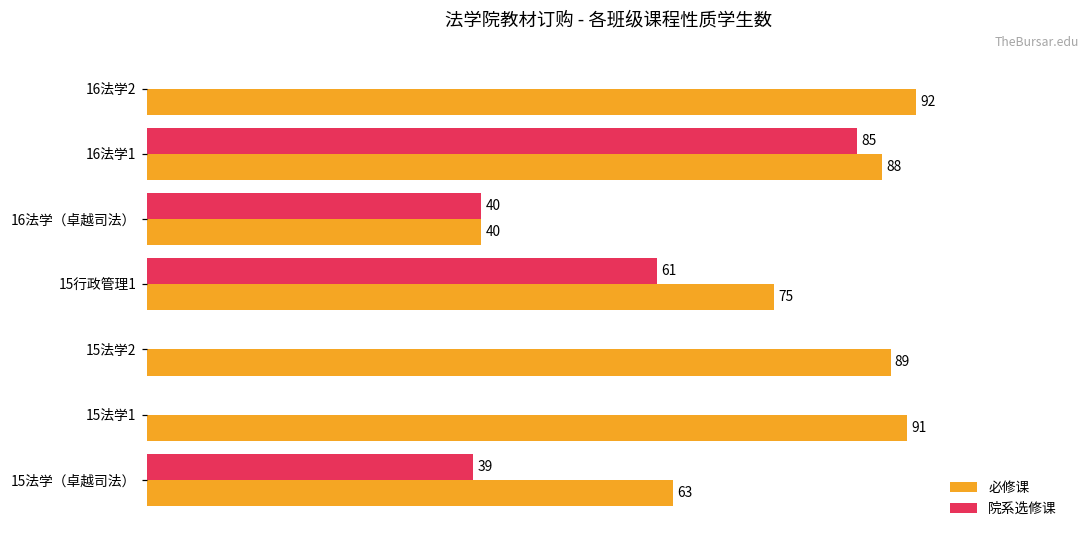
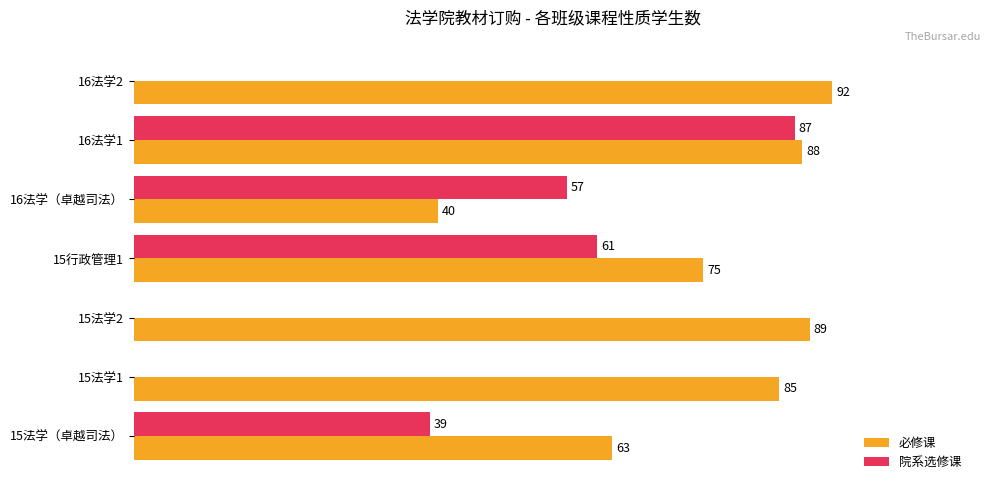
院系选修课, 16法学1: 85 -> 87
院系选修课, 16法学（卓越司法）: 40 -> 57
必修课, 15法学1: 91 -> 85
